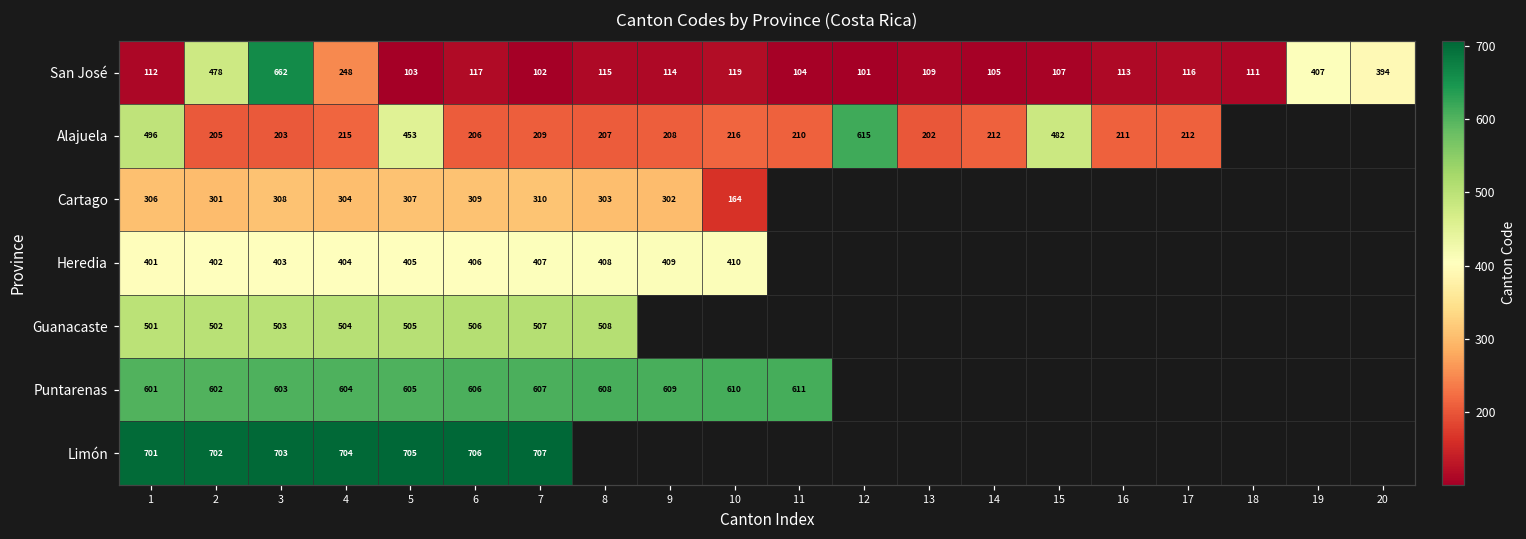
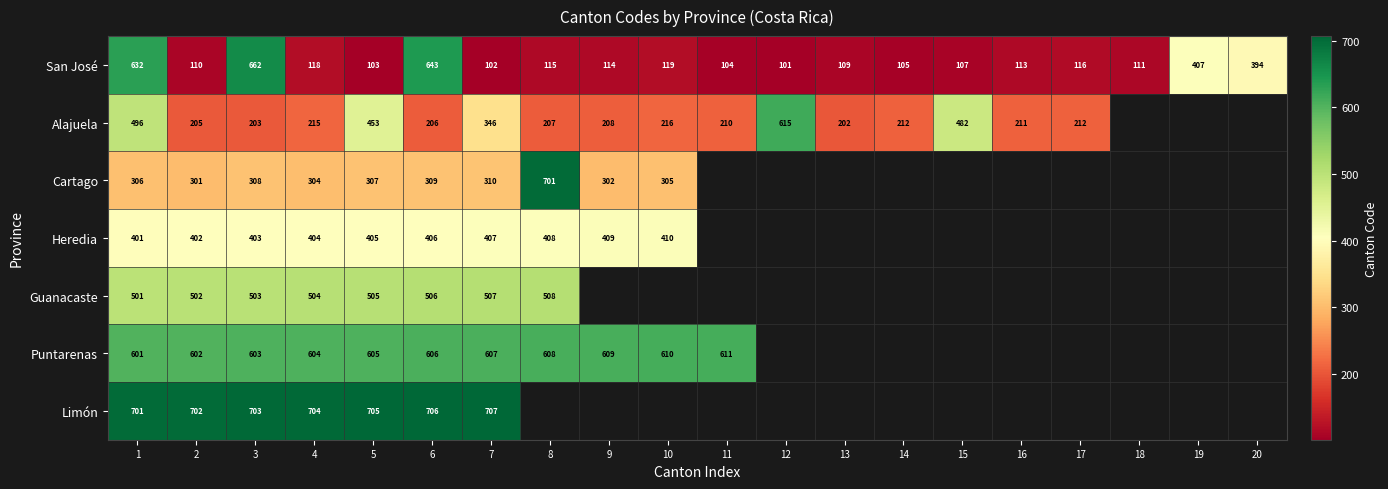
San José, 1: 112 -> 632
San José, 2: 478 -> 110
San José, 4: 248 -> 118
San José, 6: 117 -> 643
Alajuela, 7: 209 -> 346
Cartago, 8: 303 -> 701
Cartago, 10: 164 -> 305
